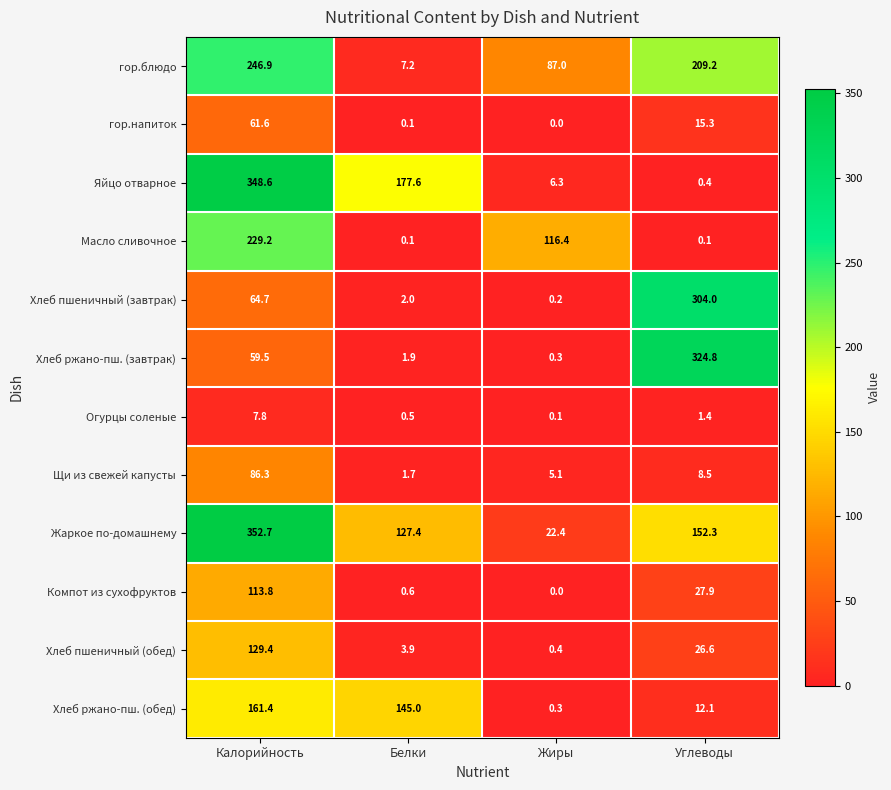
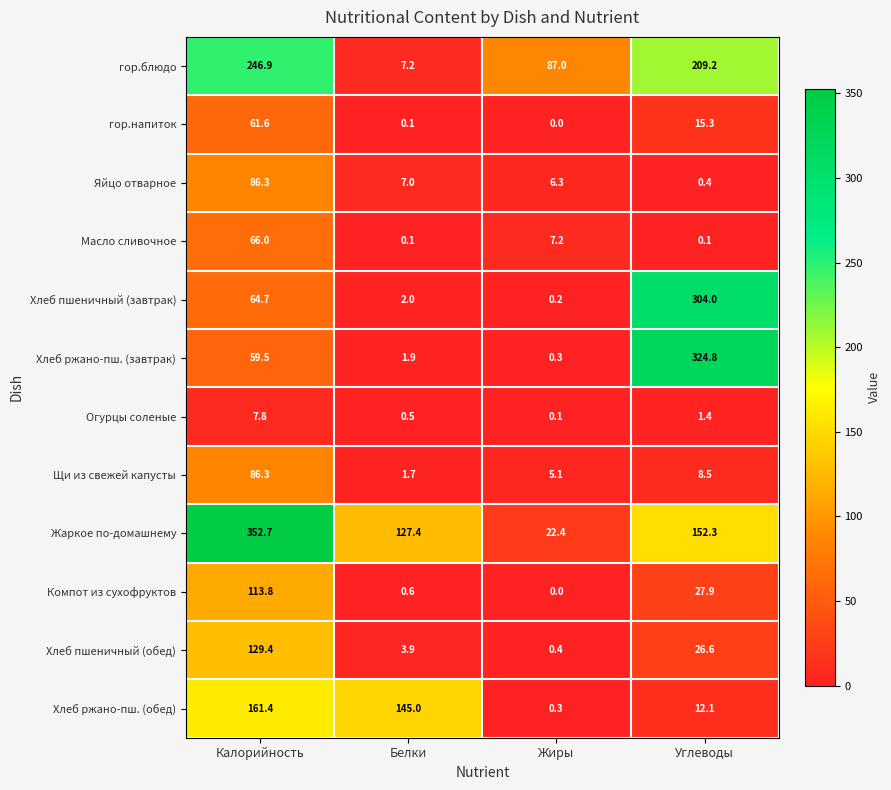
Яйцо отварное, Калорийность: 348.6 -> 86.3
Яйцо отварное, Белки: 177.6 -> 7.0
Масло сливочное, Калорийность: 229.2 -> 66.0
Масло сливочное, Жиры: 116.4 -> 7.2
